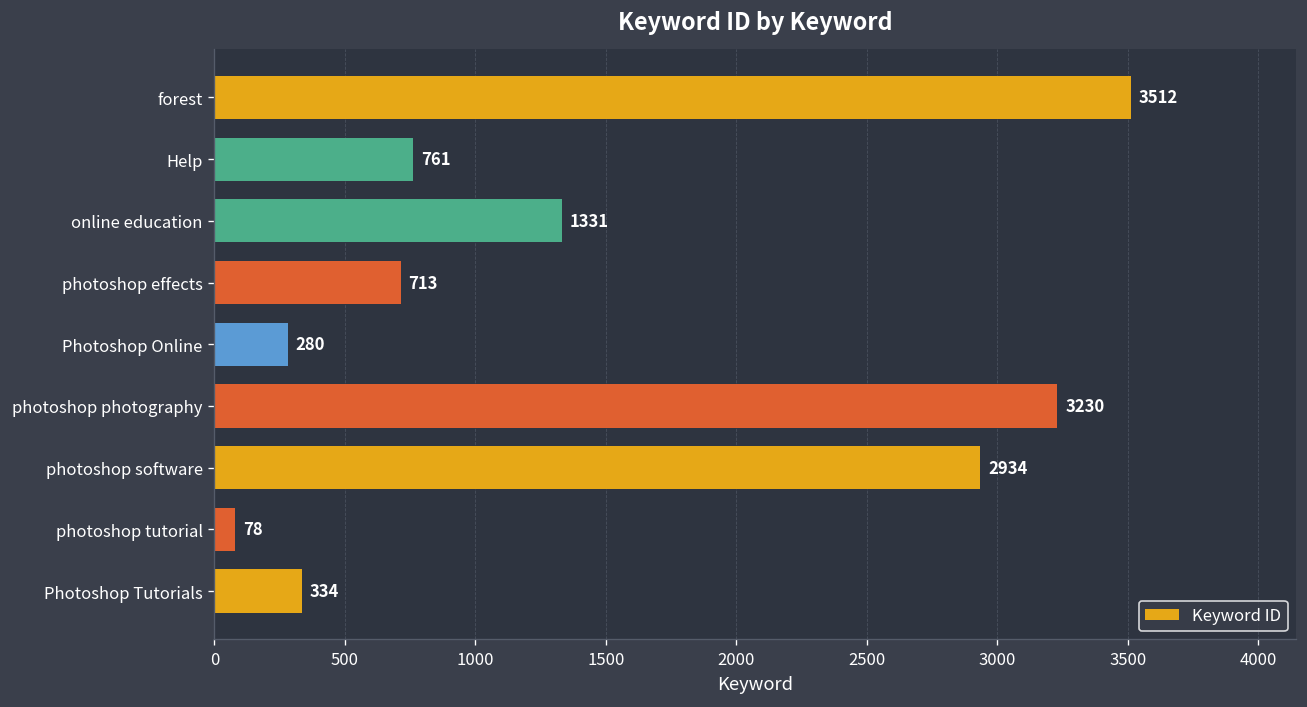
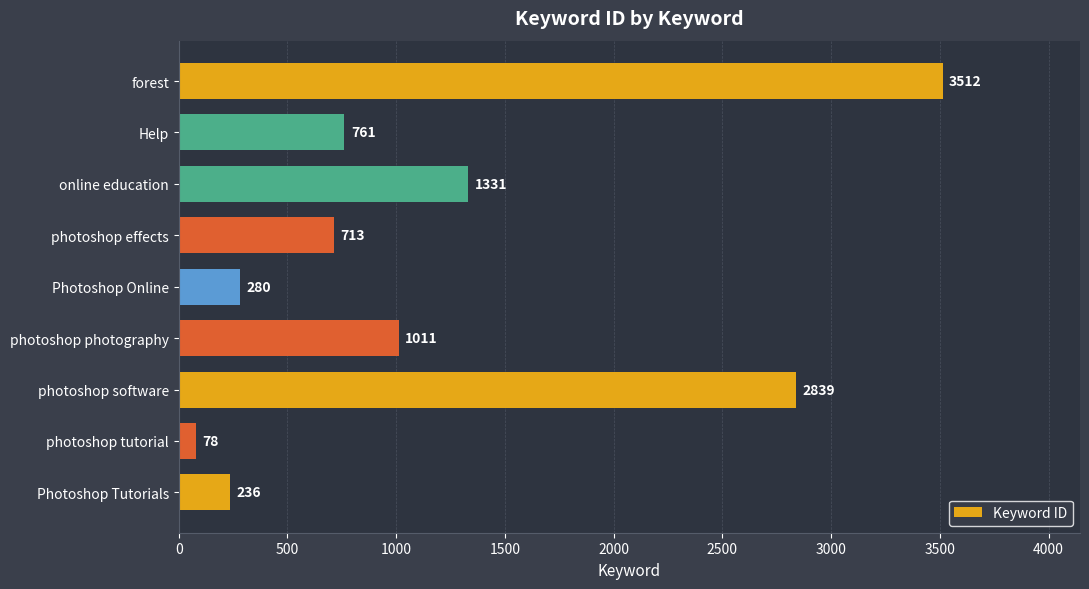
photoshop photography: 3230 -> 1011
photoshop software: 2934 -> 2839
Photoshop Tutorials: 334 -> 236
